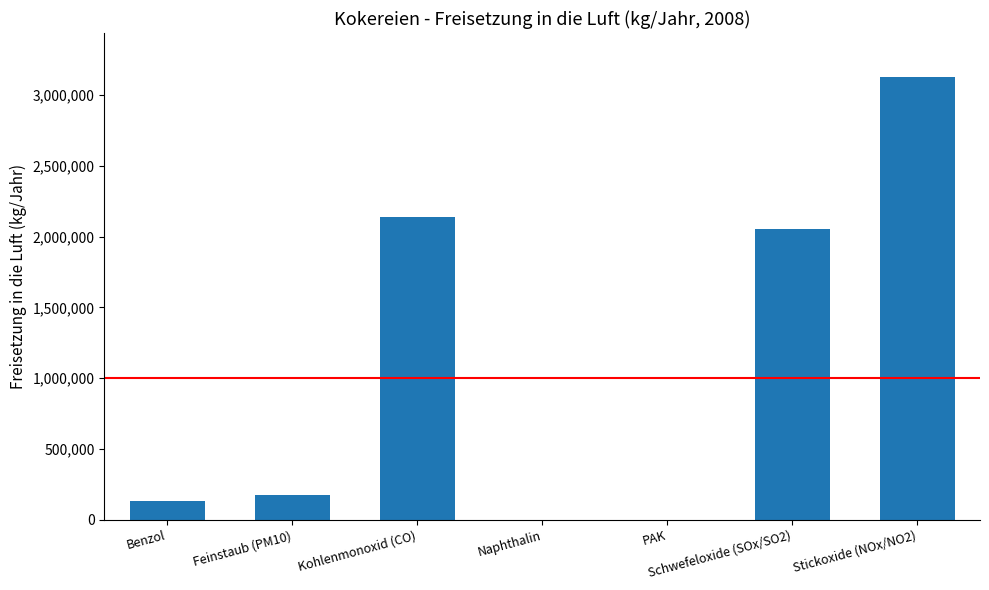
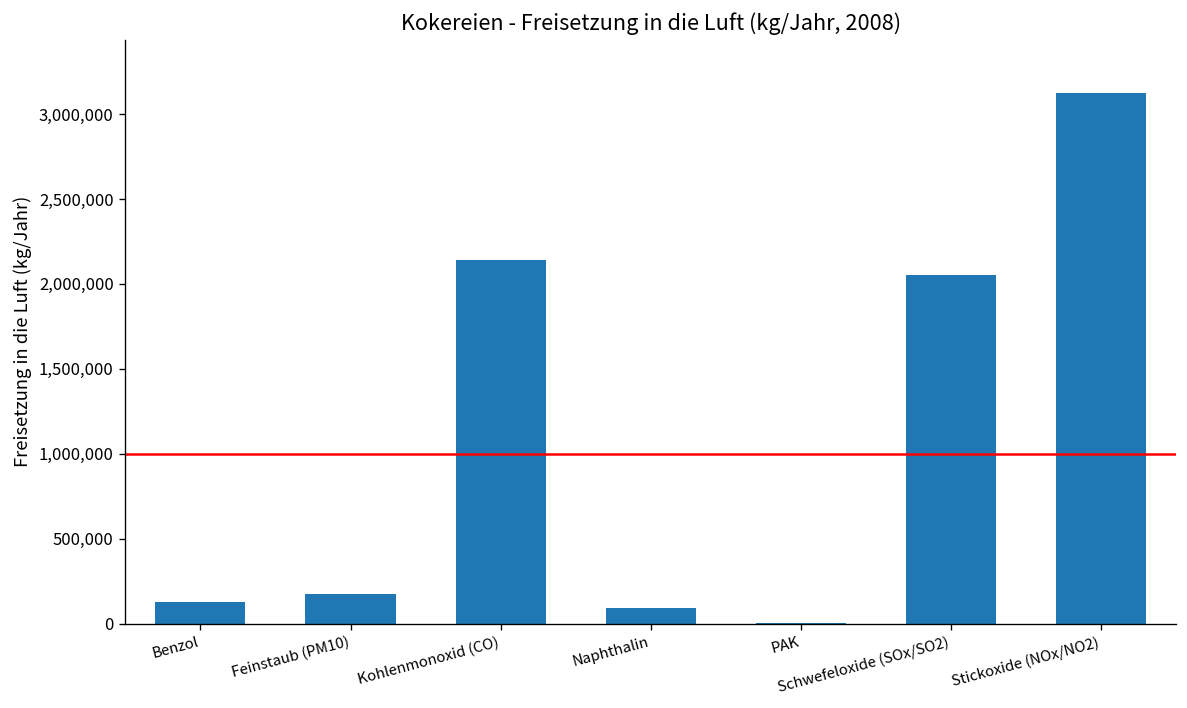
Naphthalin: 0 -> 90,000
